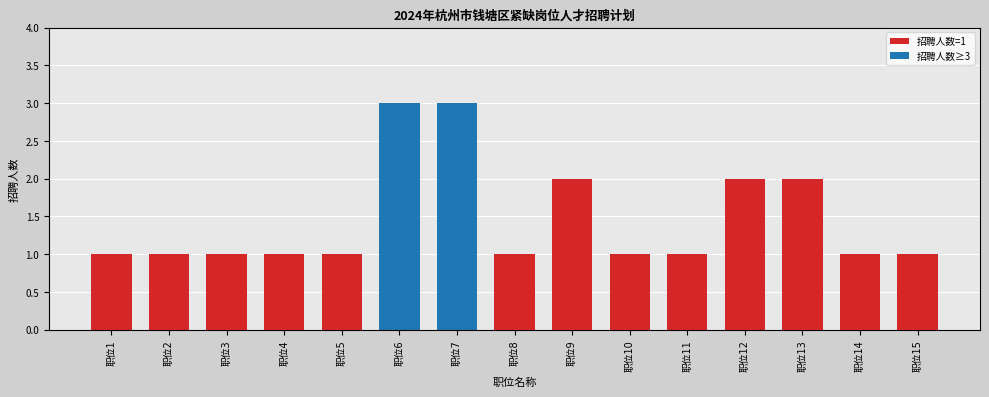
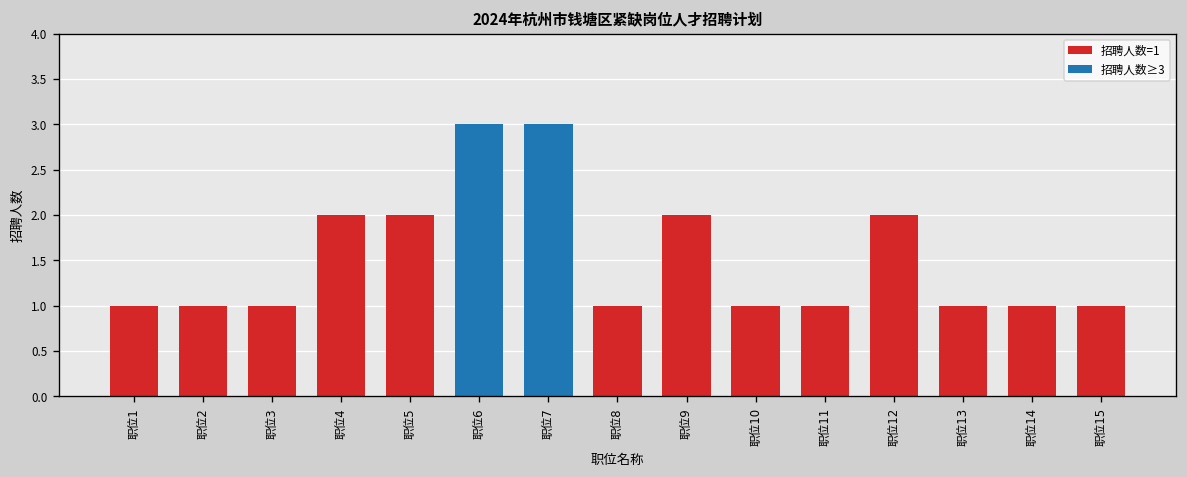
职位4: 1 -> 2
职位5: 1 -> 2
职位13: 2 -> 1
